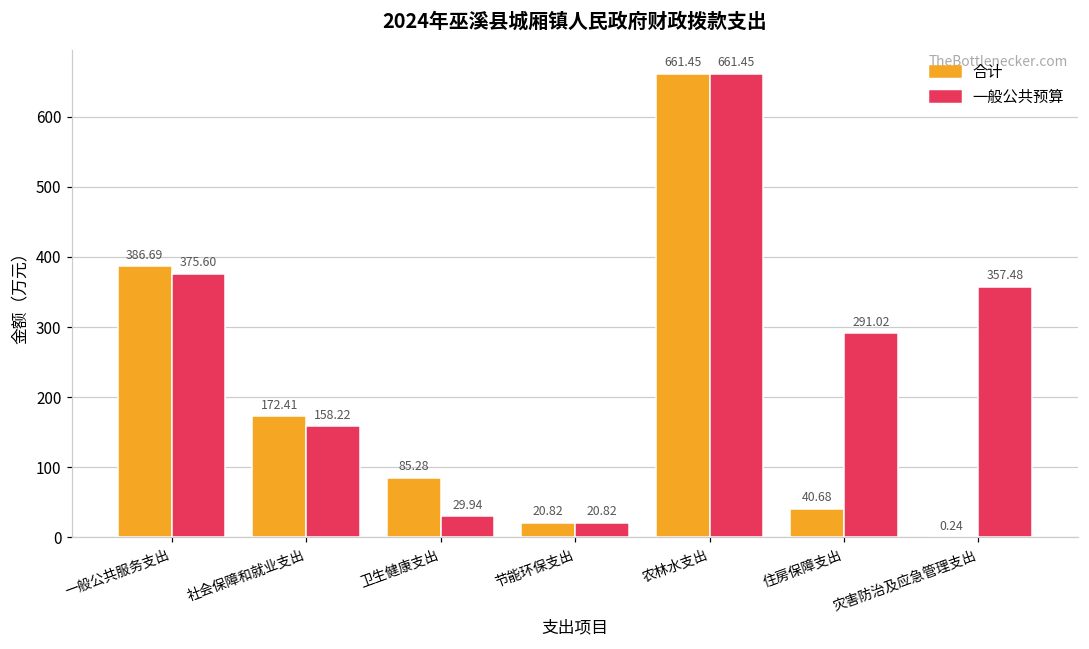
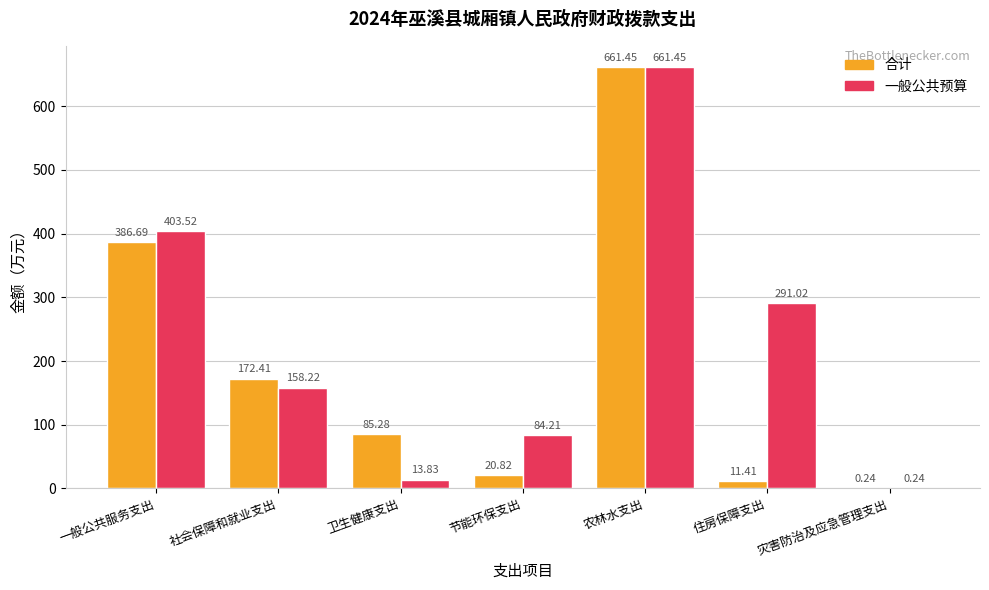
一般公共预算, 一般公共服务支出: 375.60 -> 403.52
一般公共预算, 卫生健康支出: 29.94 -> 13.83
一般公共预算, 节能环保支出: 20.82 -> 84.21
合计, 住房保障支出: 40.68 -> 11.41
一般公共预算, 灾害防治及应急管理支出: 357.48 -> 0.24
